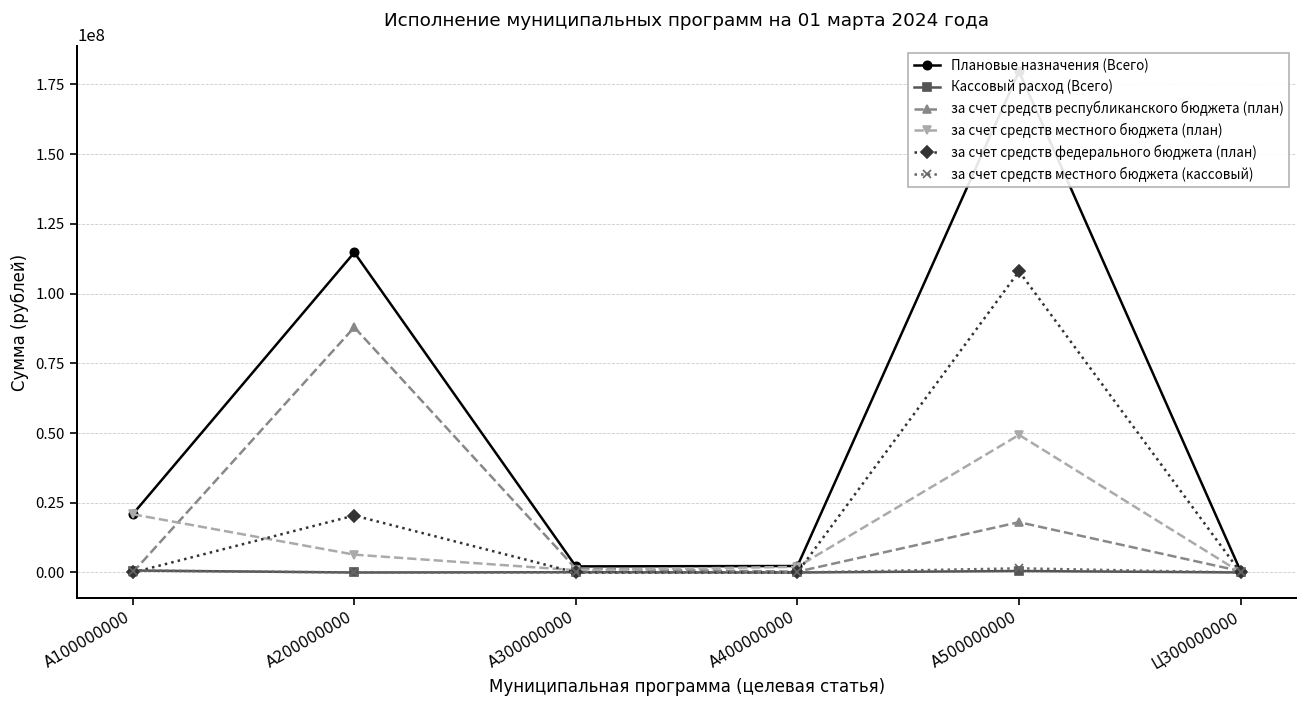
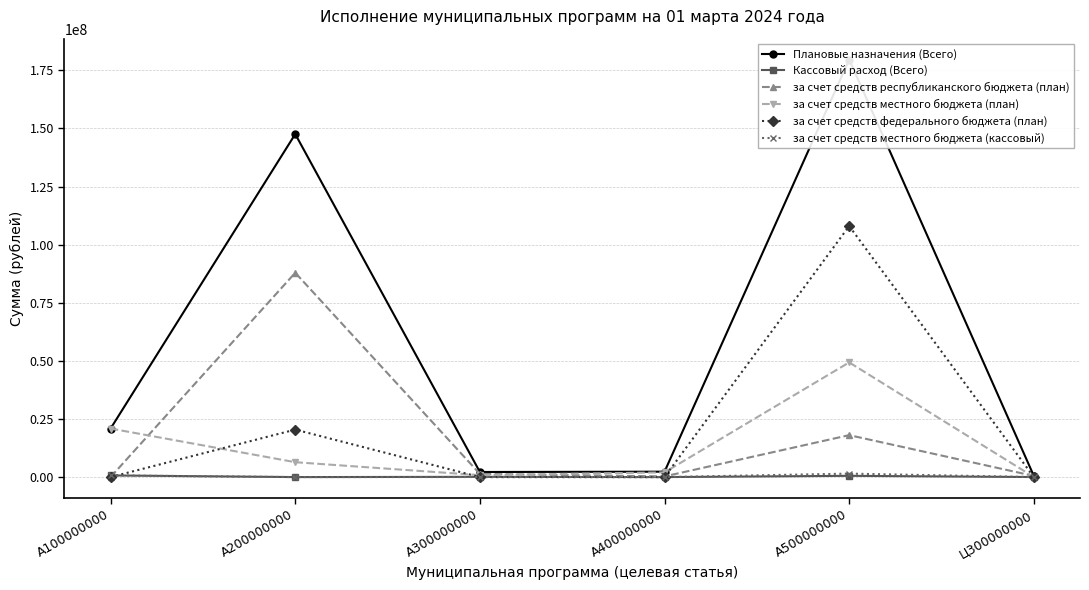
Плановые назначения (Всего), A200000000: 115000000 -> 148000000
